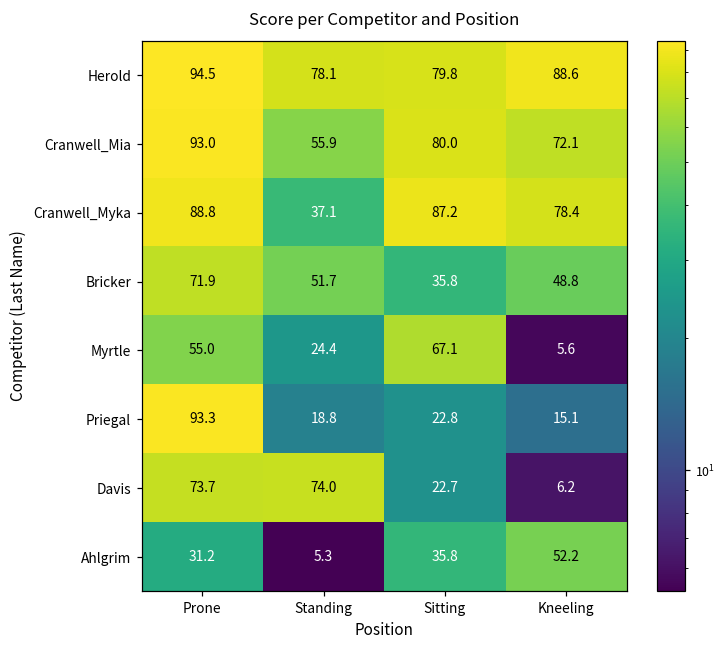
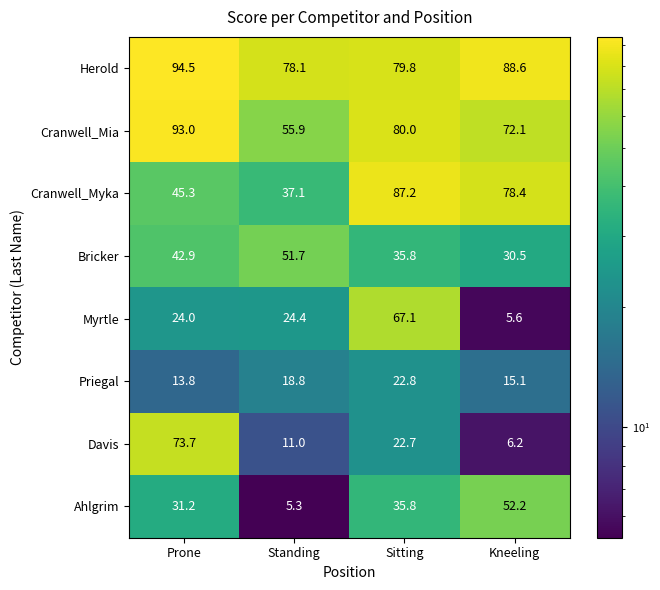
Cranwell_Myka, Prone: 88.8 -> 45.3
Bricker, Prone: 71.9 -> 42.9
Bricker, Kneeling: 48.8 -> 30.5
Myrtle, Prone: 55.0 -> 24.0
Priegal, Prone: 93.3 -> 13.8
Davis, Standing: 74.0 -> 11.0
